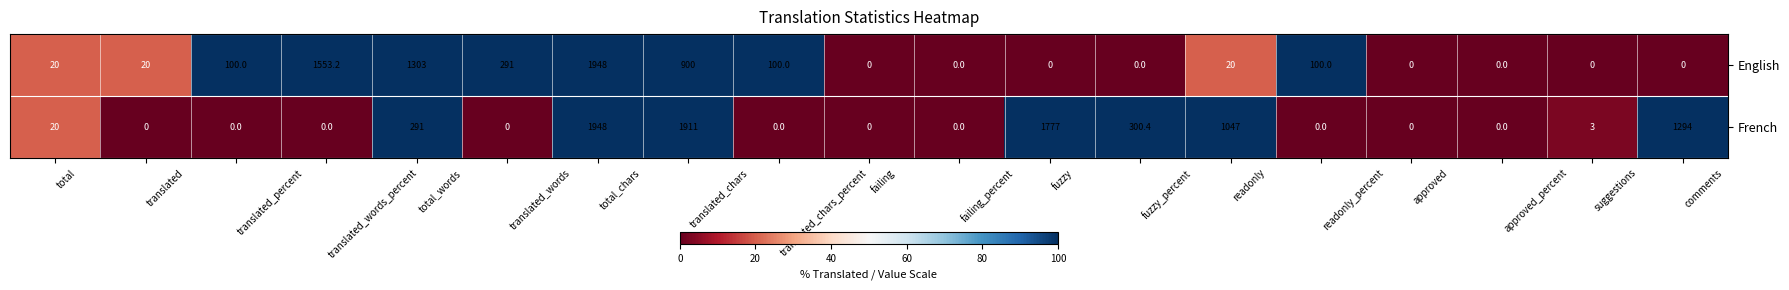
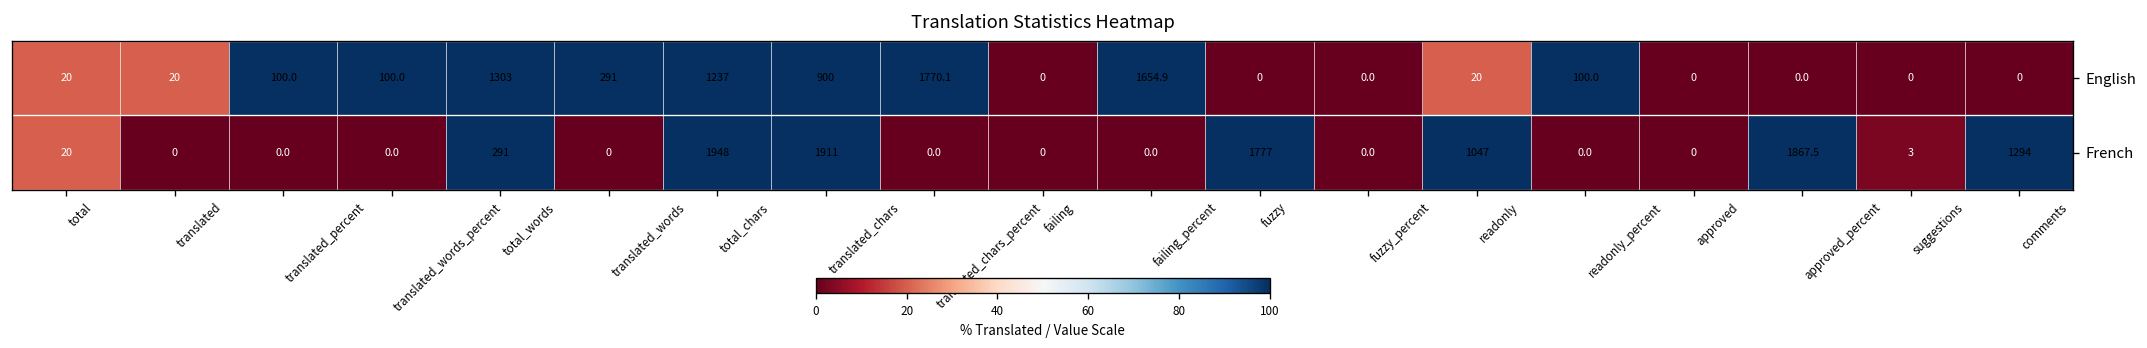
English, translated_words_percent: 1553.2 -> 100.0
English, total_chars: 1948 -> 1237
English, translated_chars_percent: 100.0 -> 1770.1
English, failing_percent: 0.0 -> 1654.9
French, fuzzy_percent: 300.4 -> 0.0
French, approved_percent: 0.0 -> 1867.5
